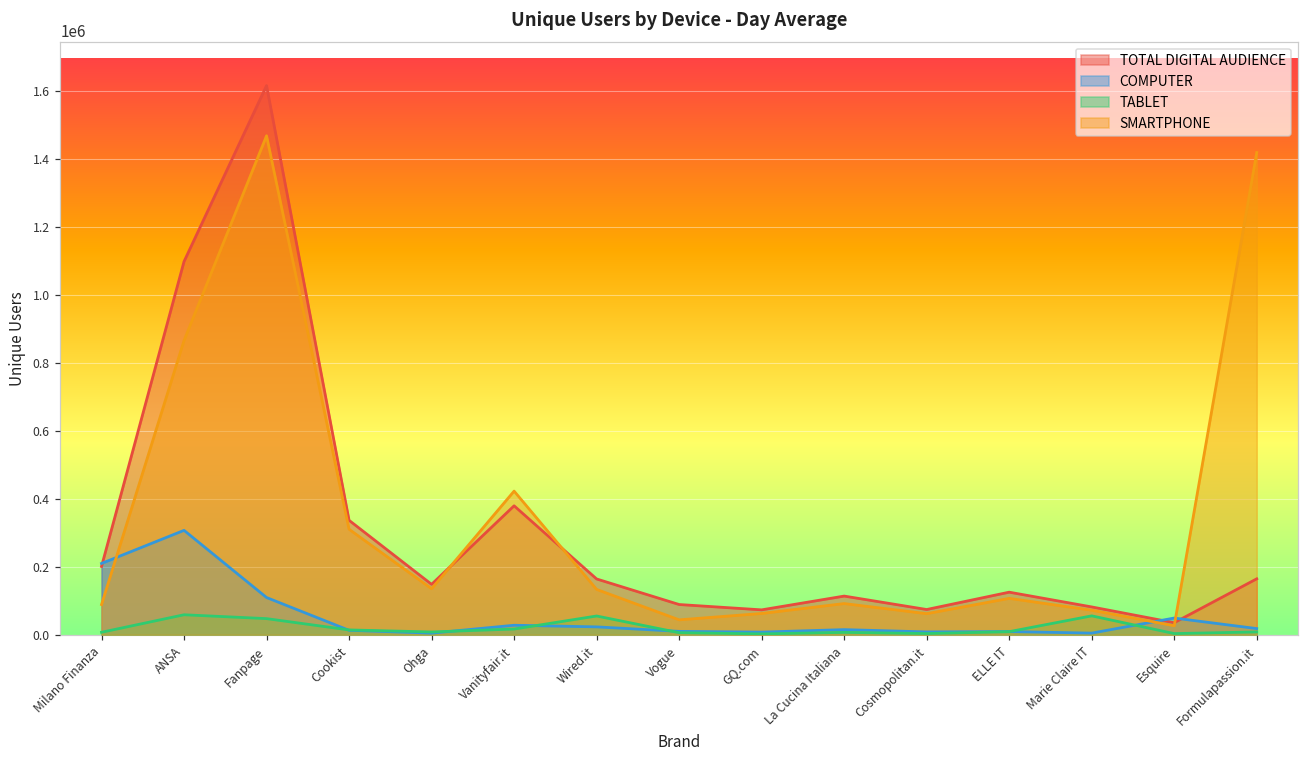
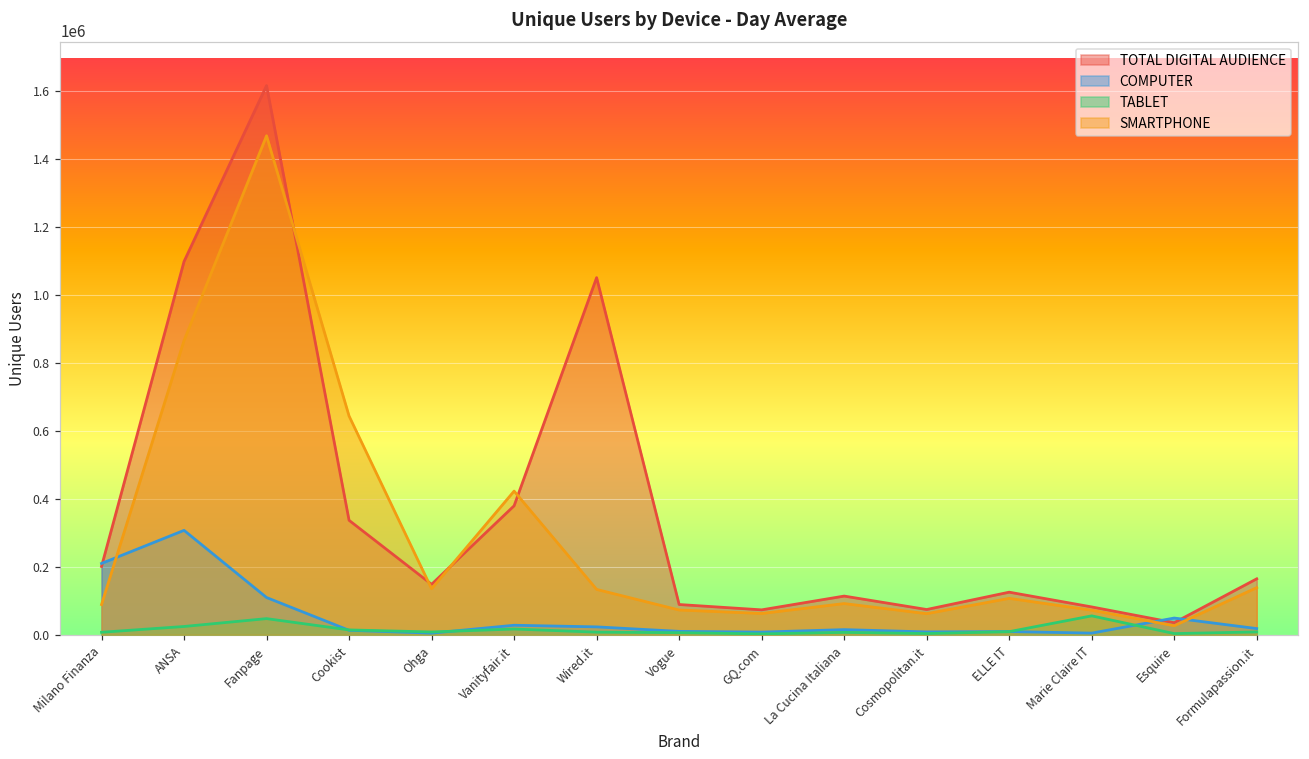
TABLET, ANSA: 60000 -> 20000
SMARTPHONE, Cookist: 310000 -> 640000
TOTAL DIGITAL AUDIENCE, Wired.it: 160000 -> 1050000
TABLET, Wired.it: 60000 -> 10000
SMARTPHONE, Vogue: 40000 -> 70000
SMARTPHONE, Formulapassion.it: 1420000 -> 140000
